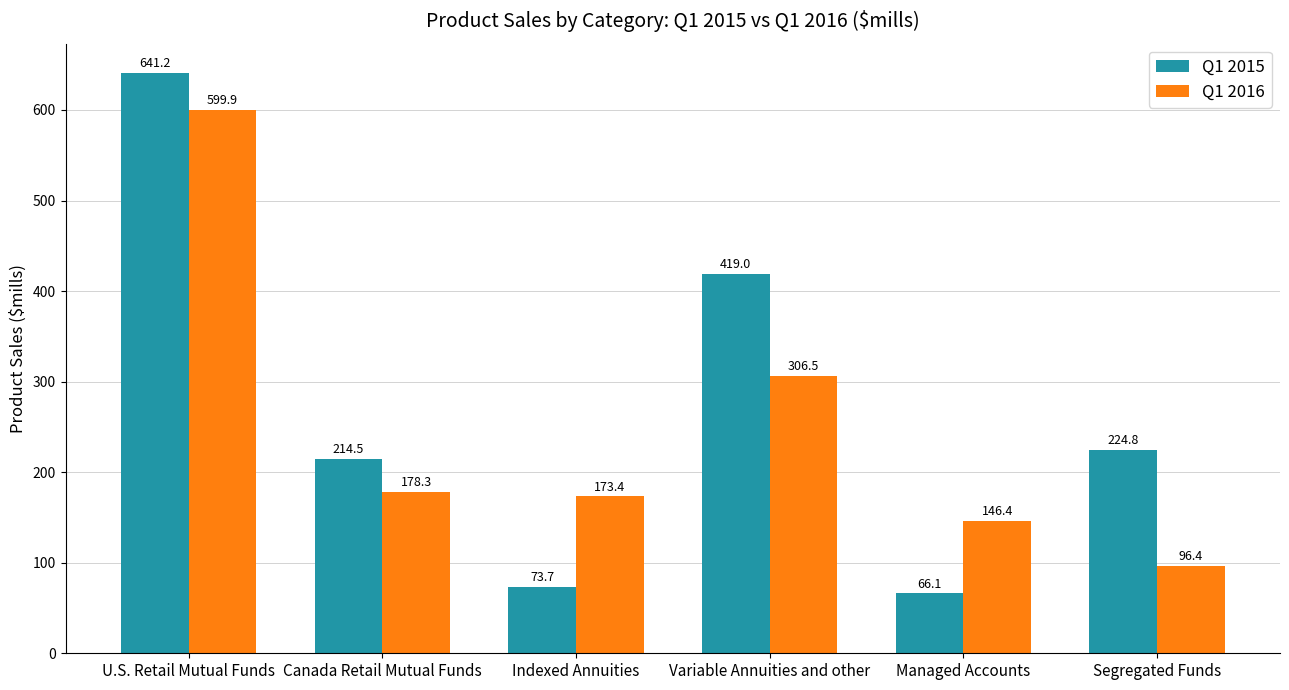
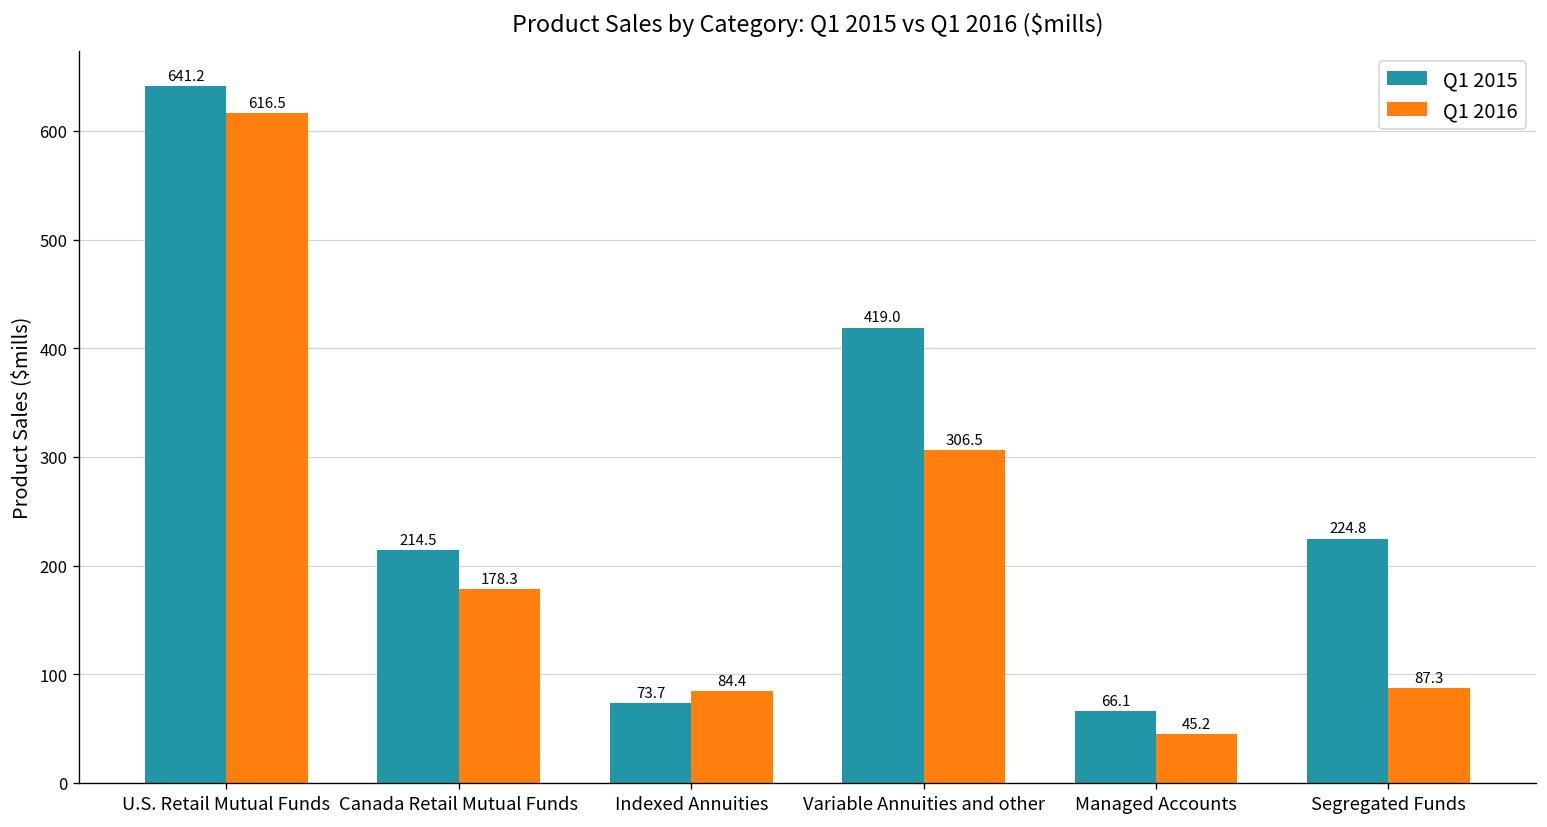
Q1 2016, U.S. Retail Mutual Funds: 599.9 -> 616.5
Q1 2016, Indexed Annuities: 173.4 -> 84.4
Q1 2016, Managed Accounts: 146.4 -> 45.2
Q1 2016, Segregated Funds: 96.4 -> 87.3
